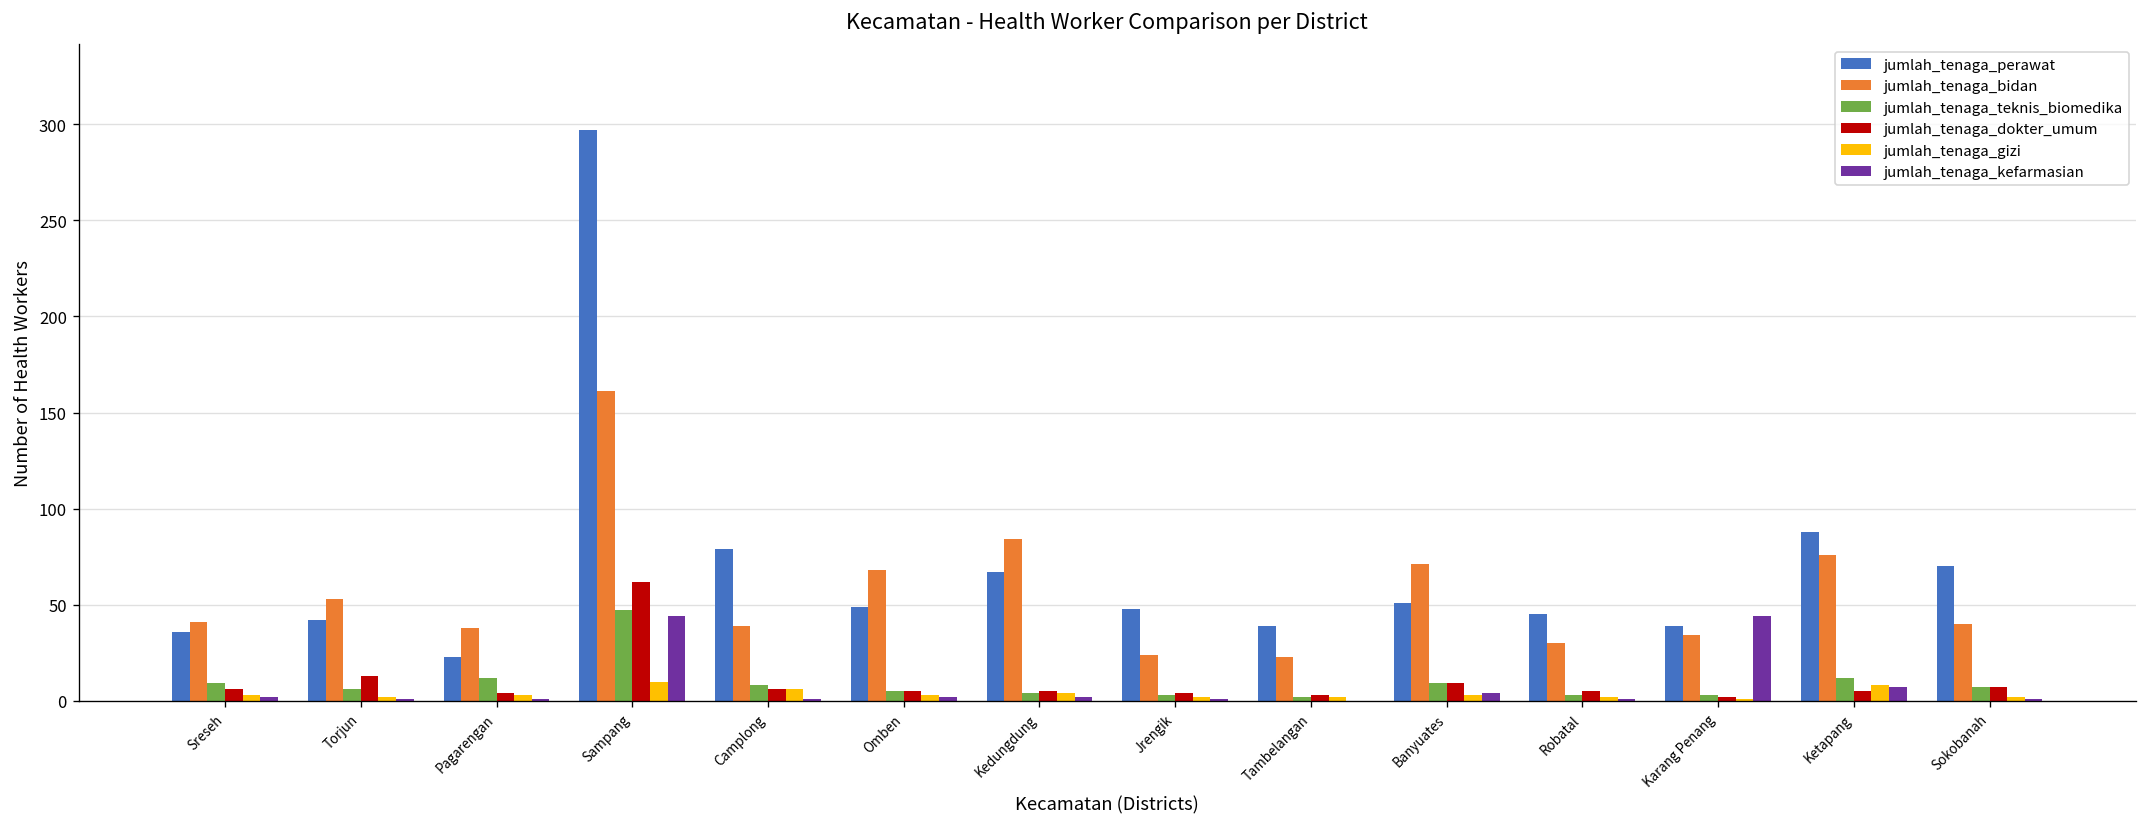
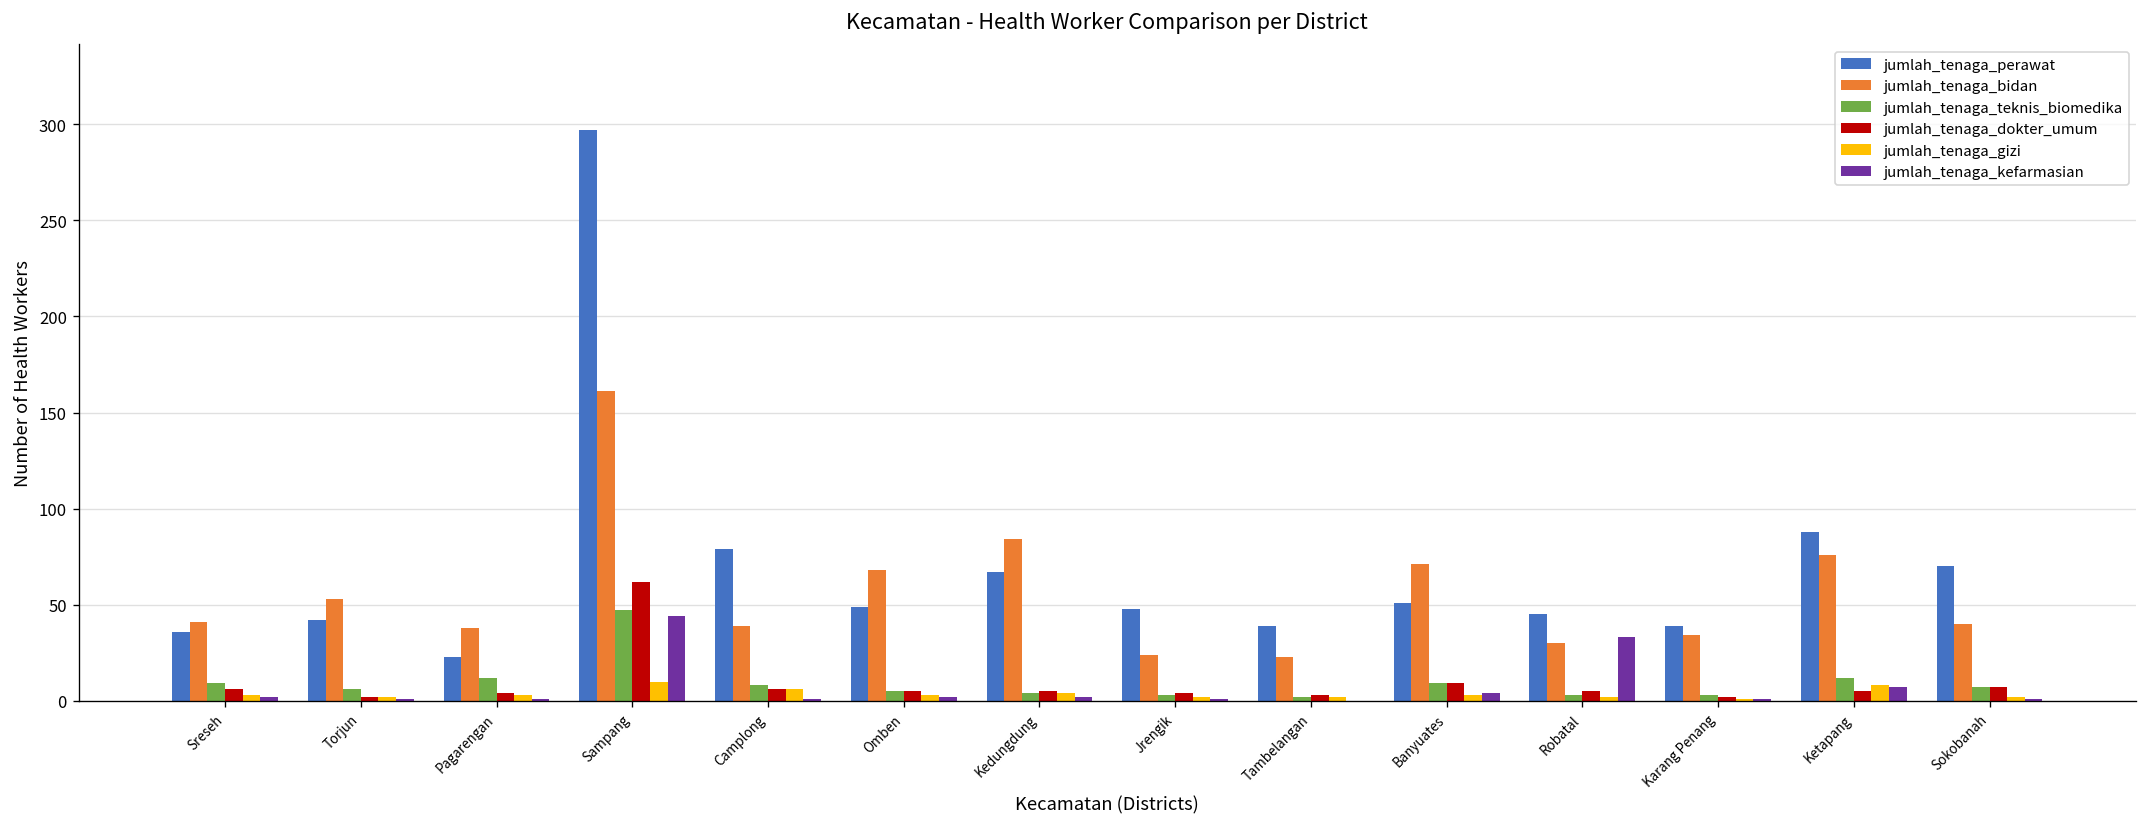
jumlah_tenaga_dokter_umum, Torjun: 13 -> 2
jumlah_tenaga_kefarmasian, Robatal: 1 -> 33
jumlah_tenaga_kefarmasian, Karang Penang: 44 -> 1
